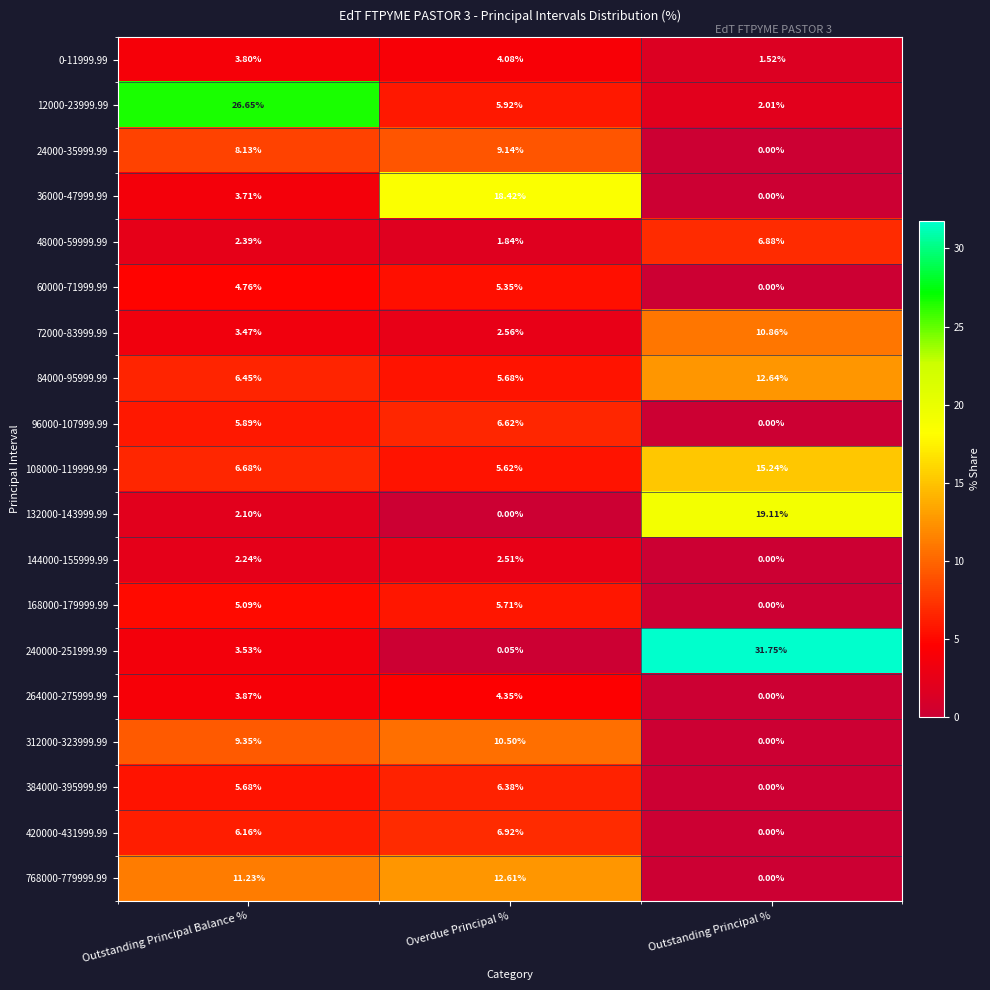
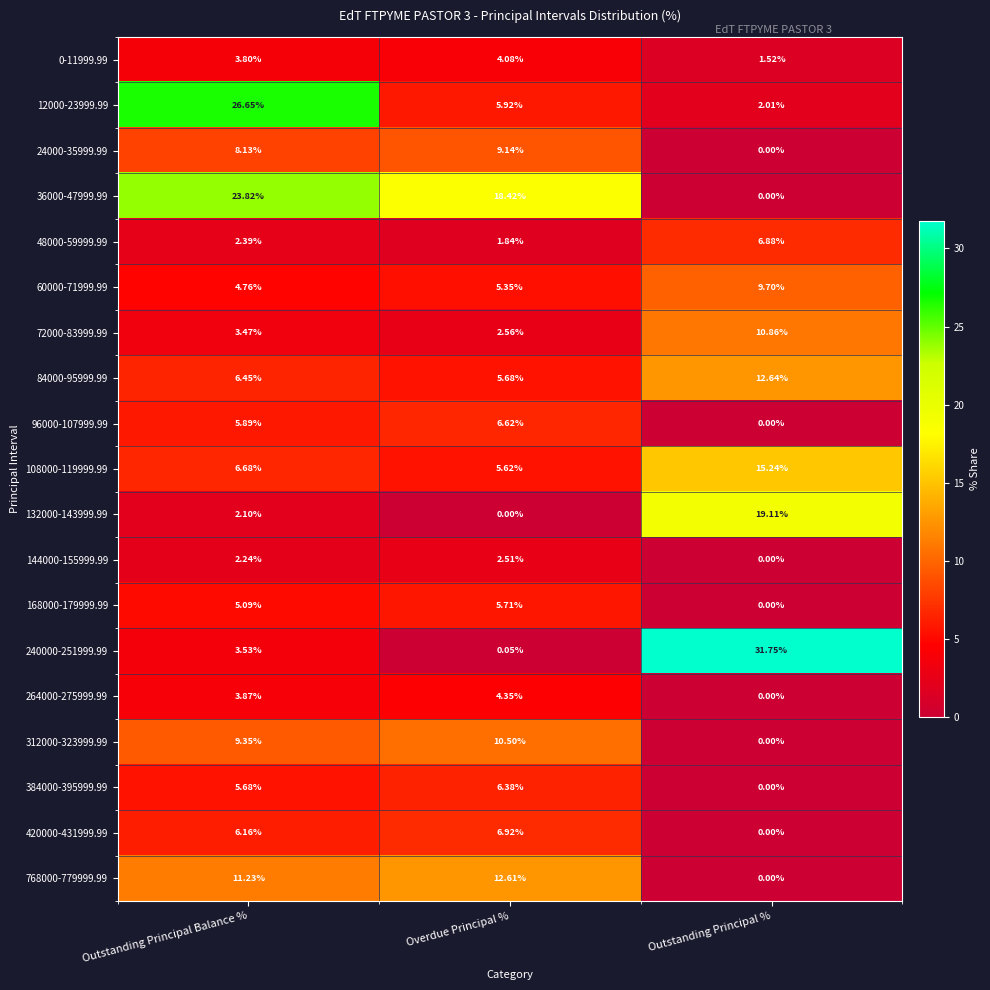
36000-47999.99, Outstanding Principal Balance %: 3.71% -> 23.82%
60000-71999.99, Outstanding Principal %: 0.00% -> 9.70%
